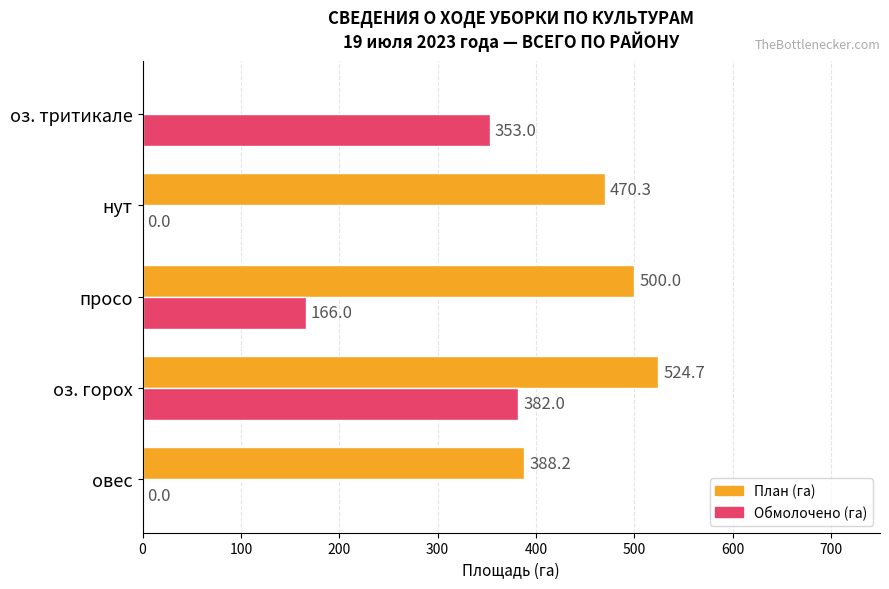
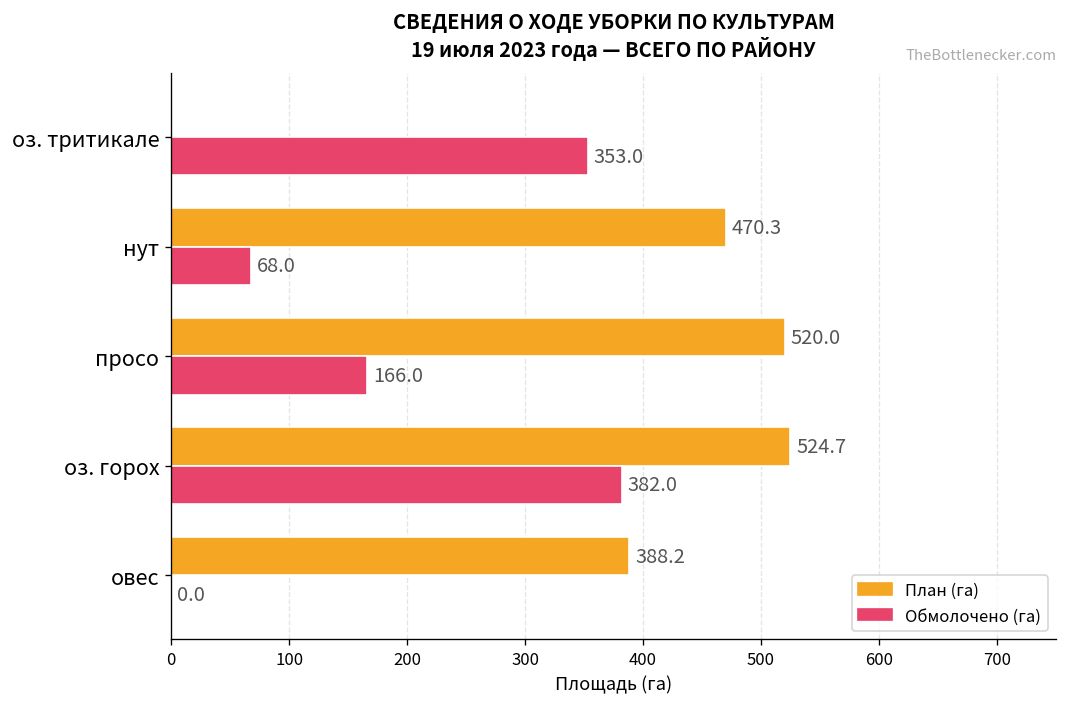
Обмолочено (га), нут: 0.0 -> 68.0
План (га), просо: 500.0 -> 520.0
